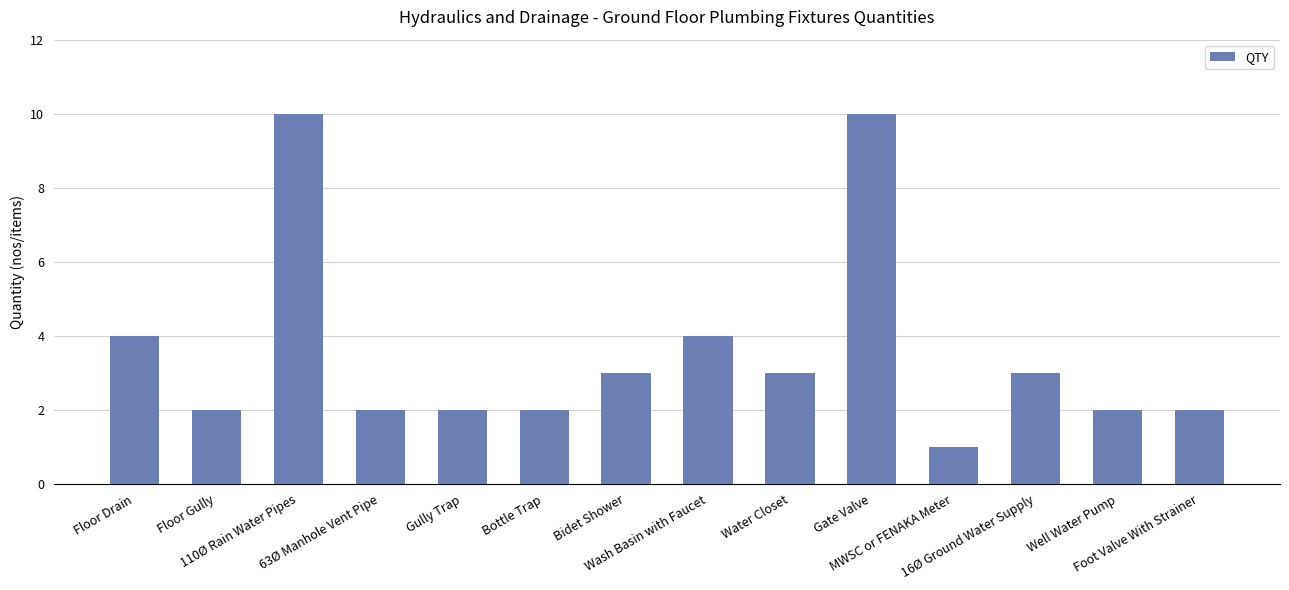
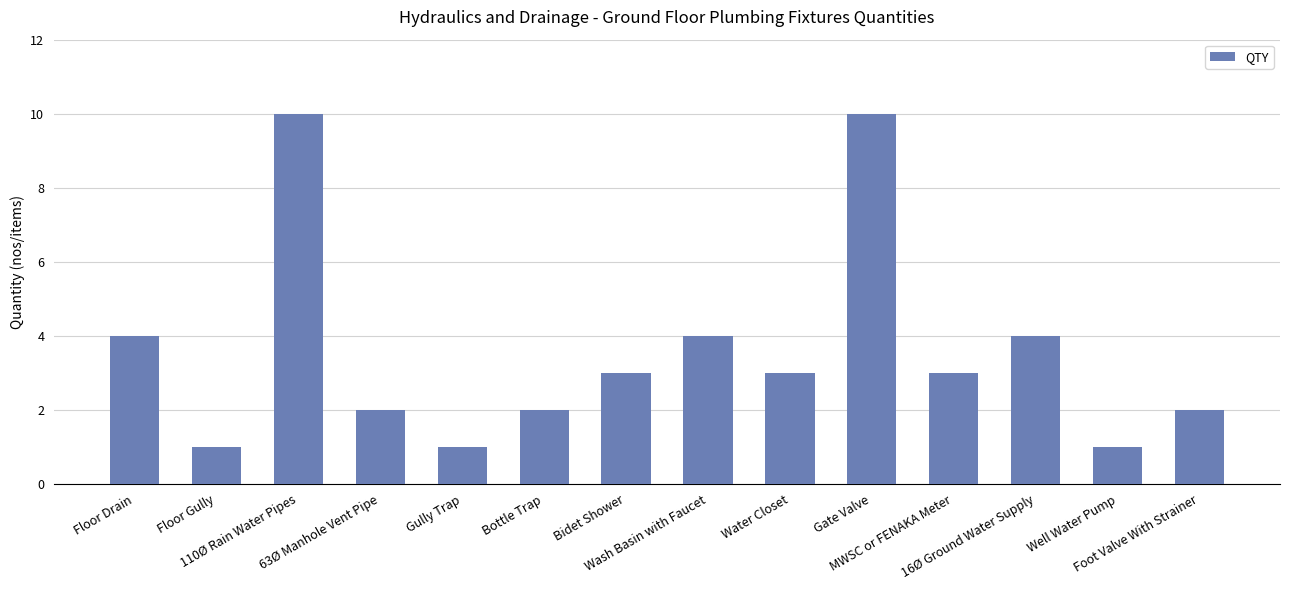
Floor Gully: 2 -> 1
Gully Trap: 2 -> 1
MWSC or FENAKA Meter: 1 -> 3
16Ø Ground Water Supply: 3 -> 4
Well Water Pump: 2 -> 1
